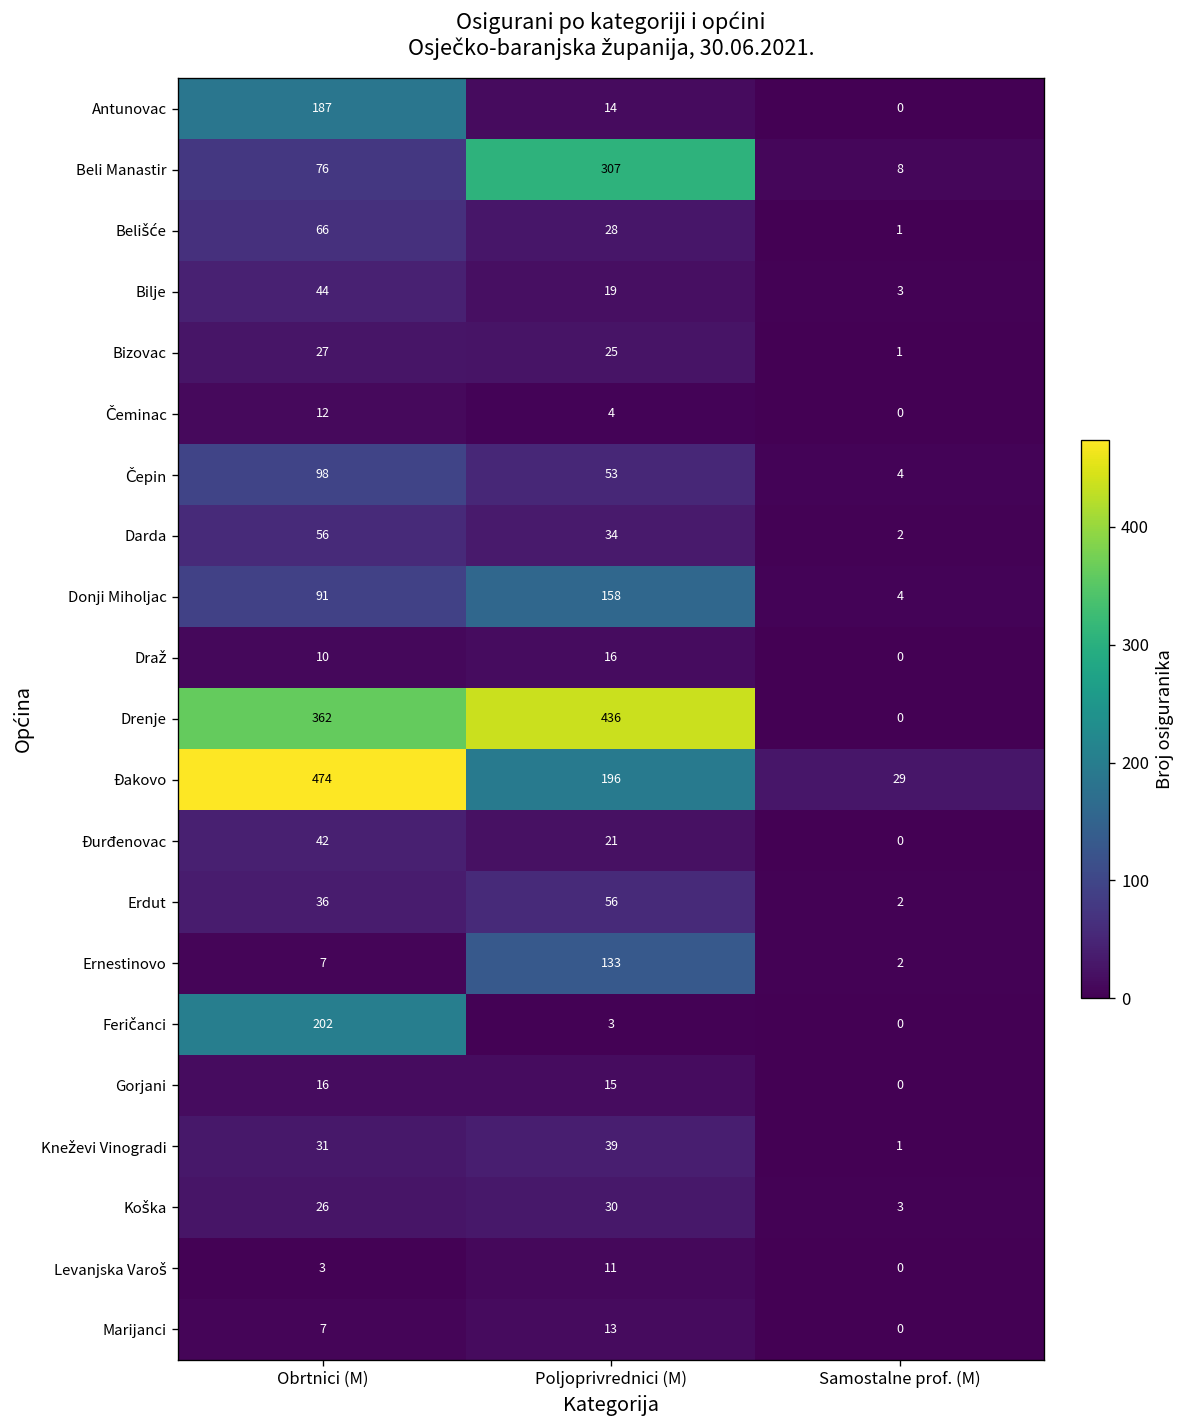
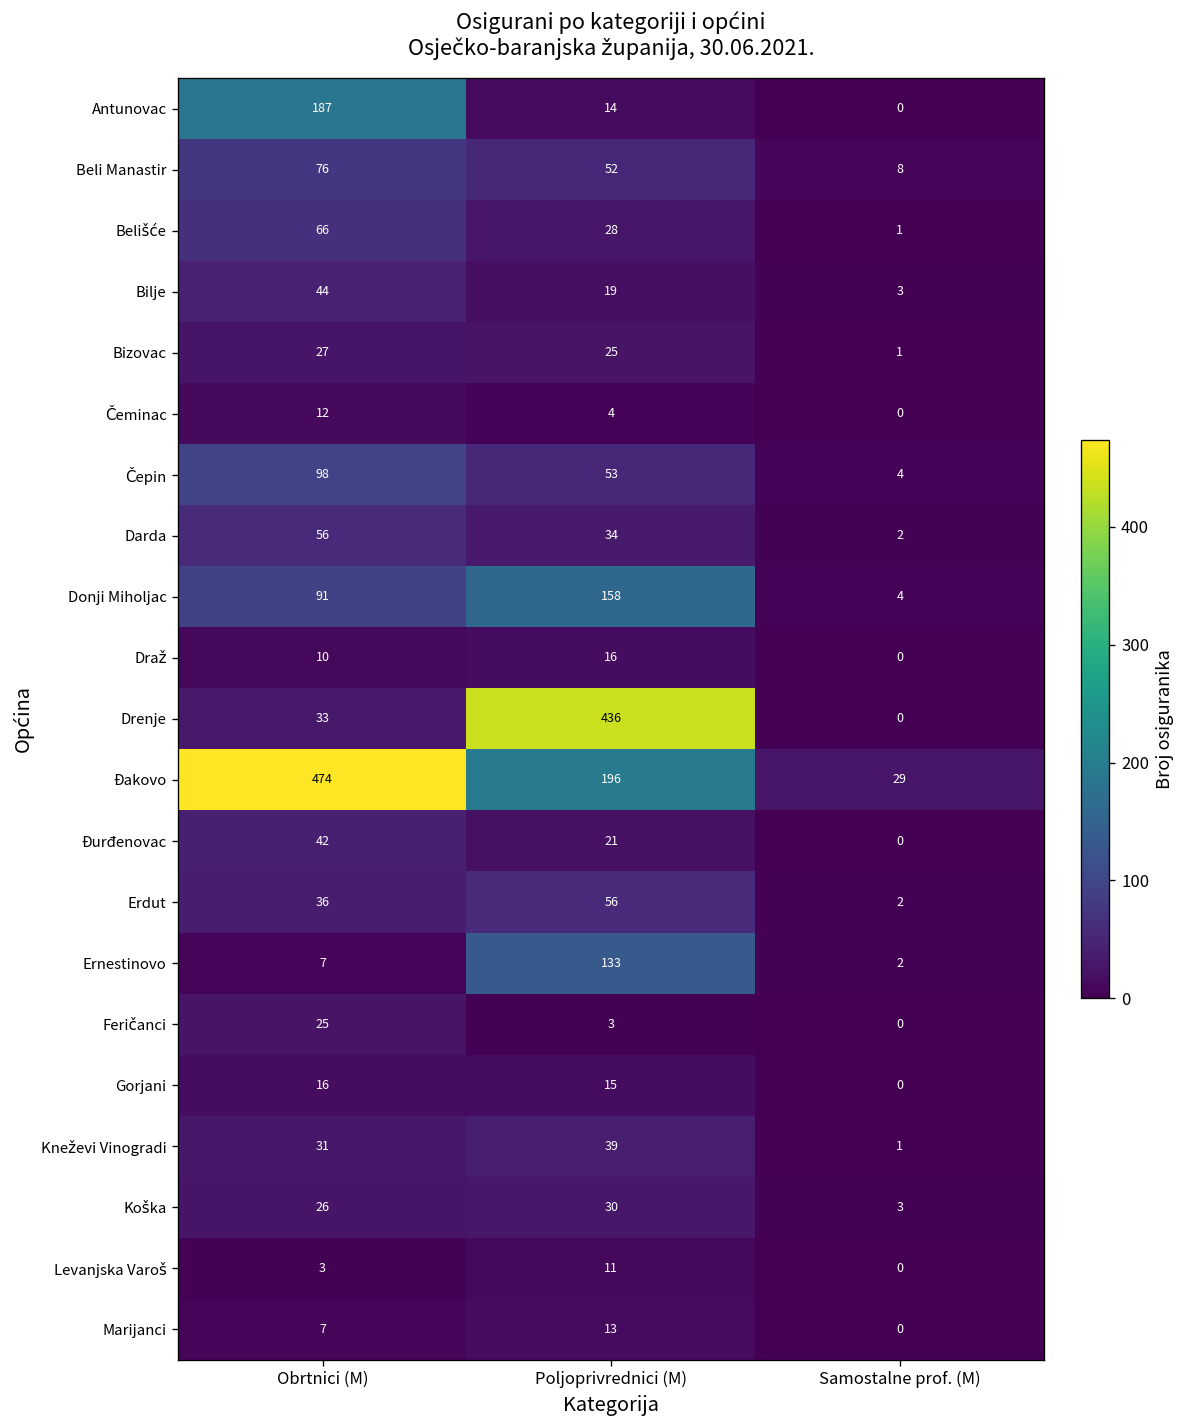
Beli Manastir, Poljoprivrednici (M): 307 -> 52
Drenje, Obrtnici (M): 362 -> 33
Feričanci, Obrtnici (M): 202 -> 25
